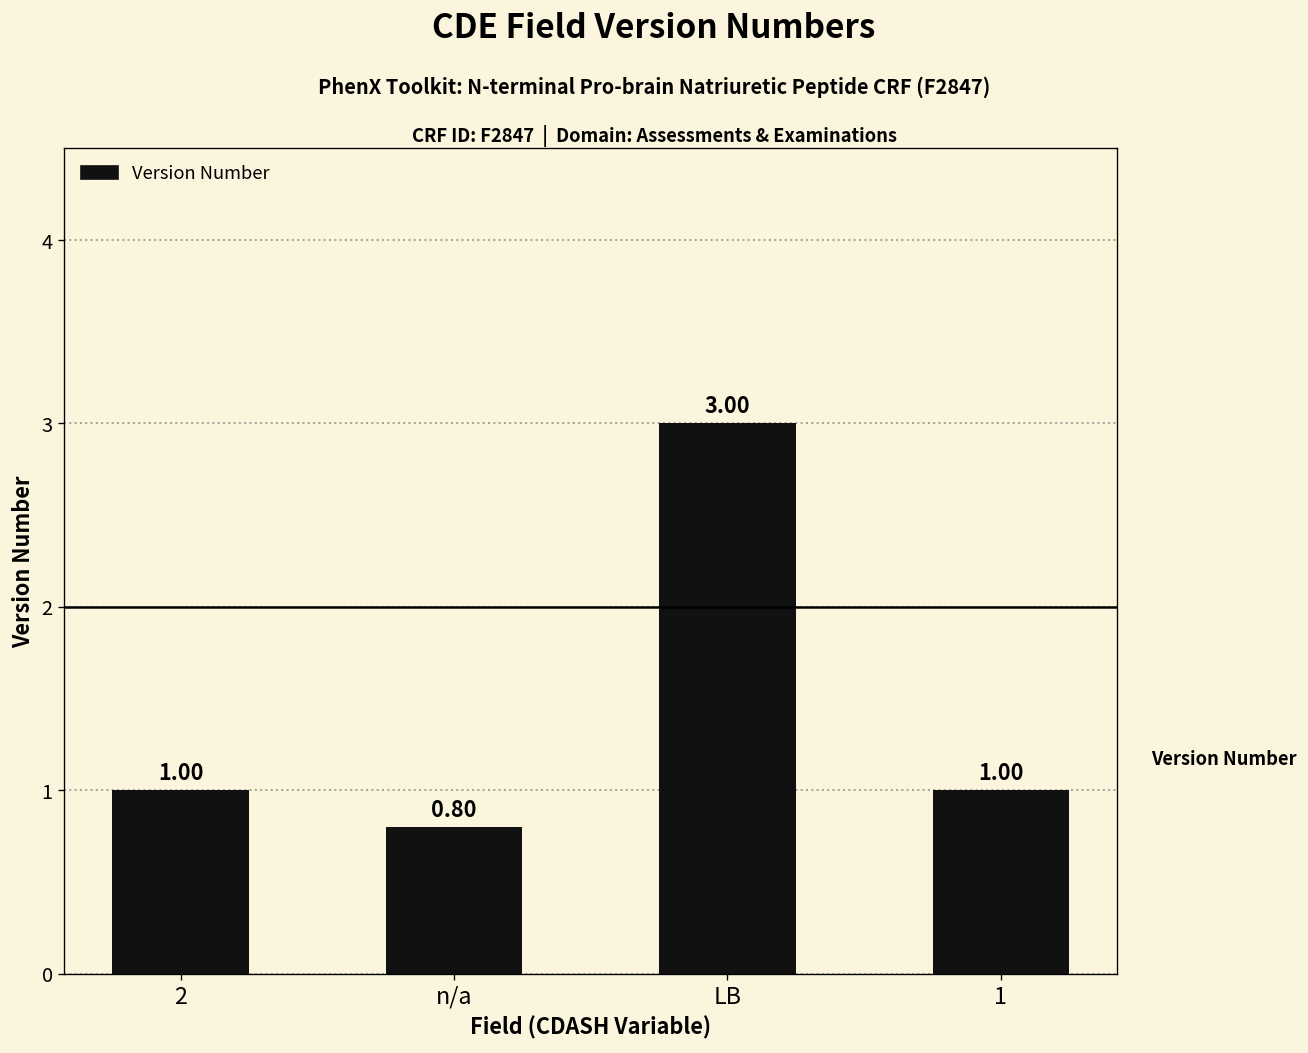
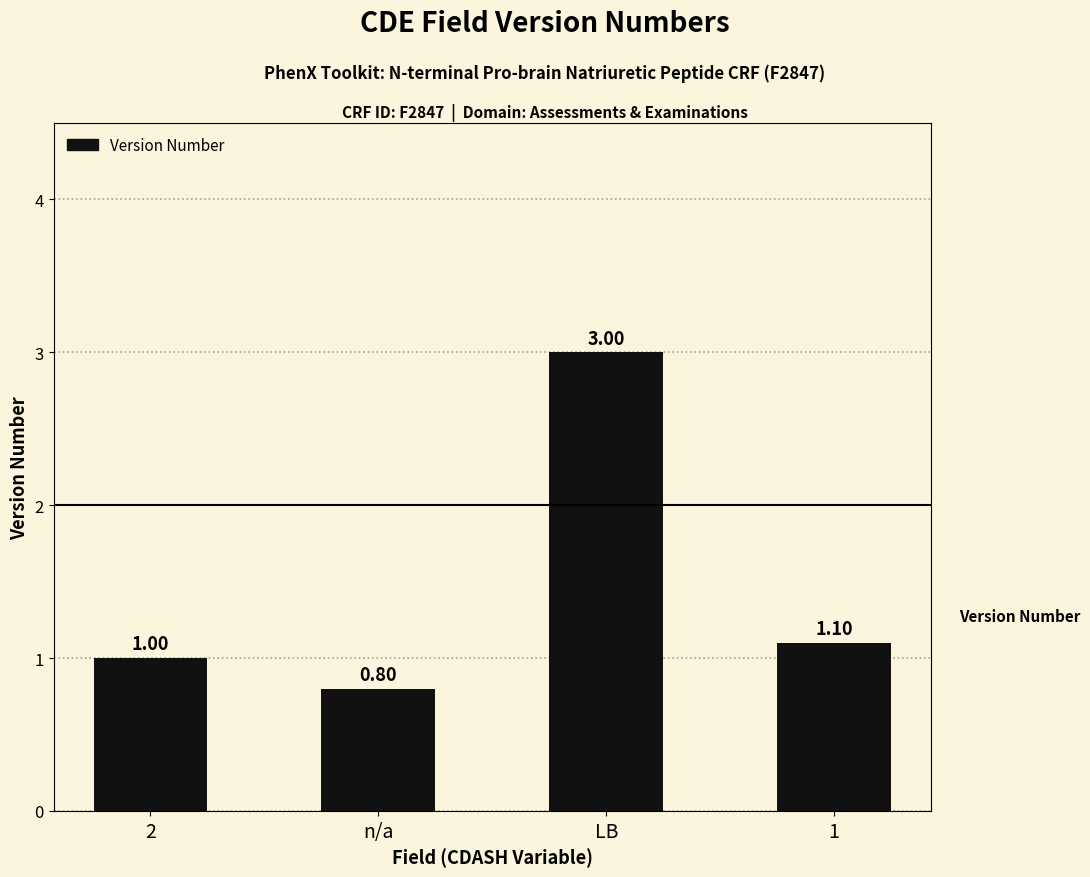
1: 1.00 -> 1.10
